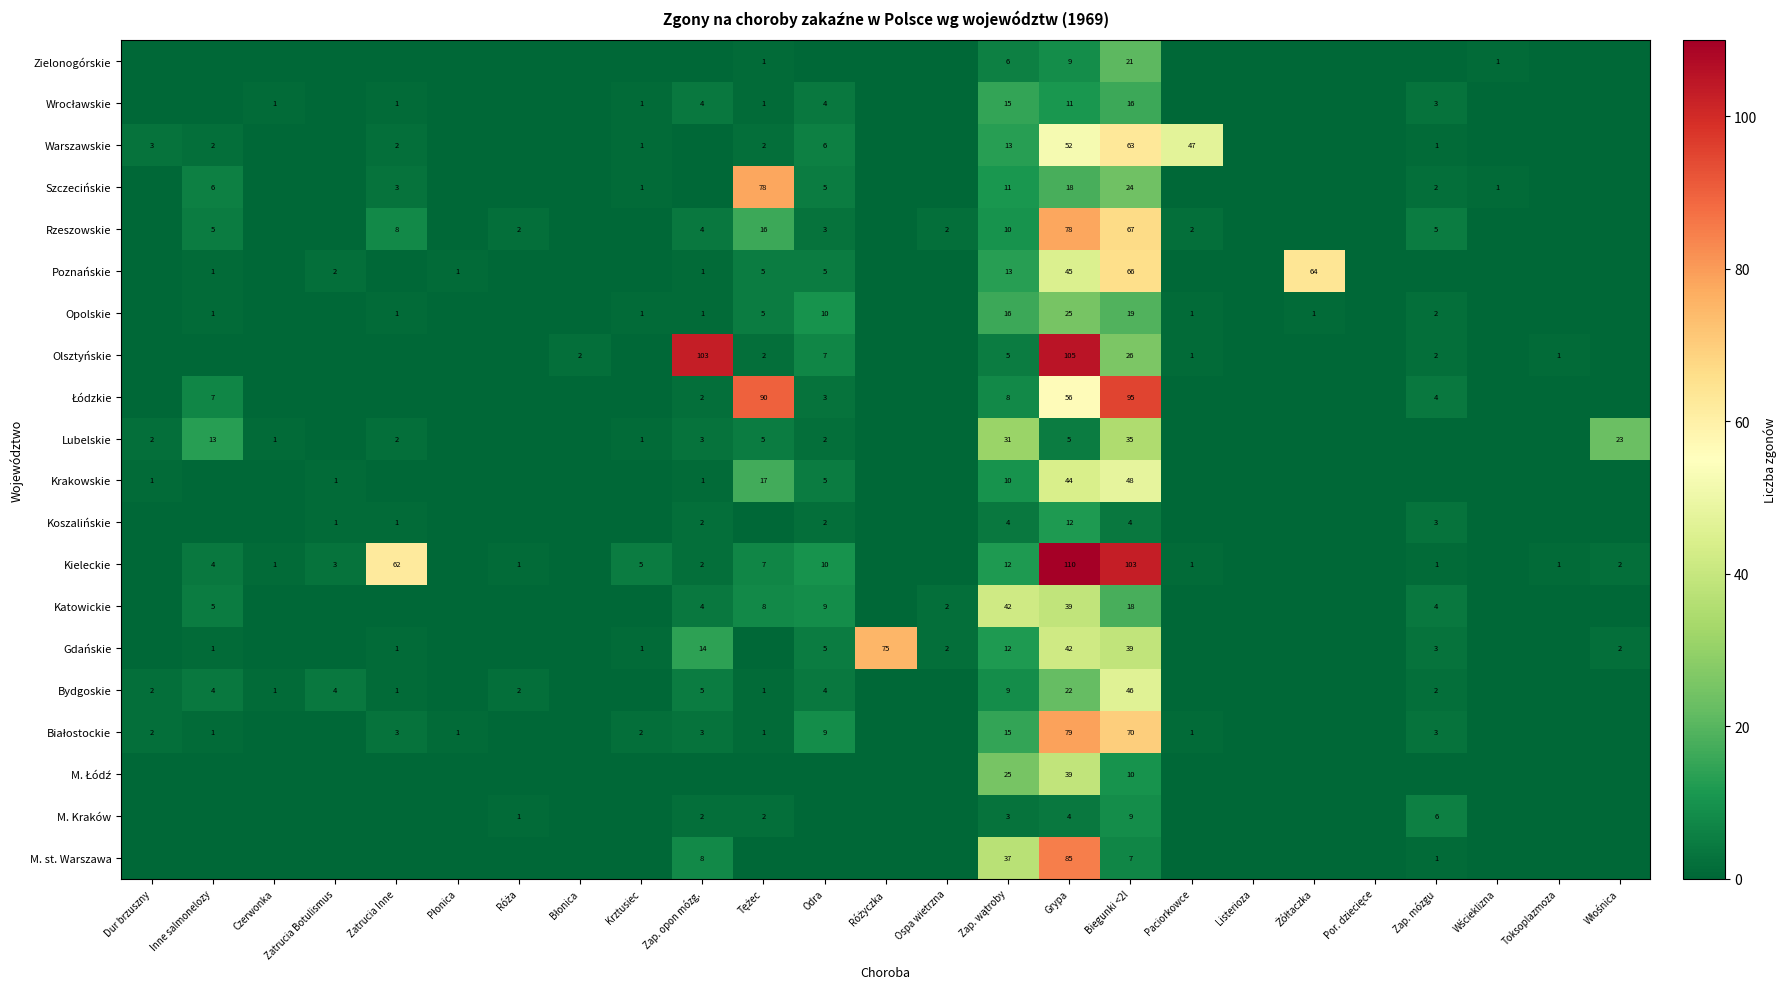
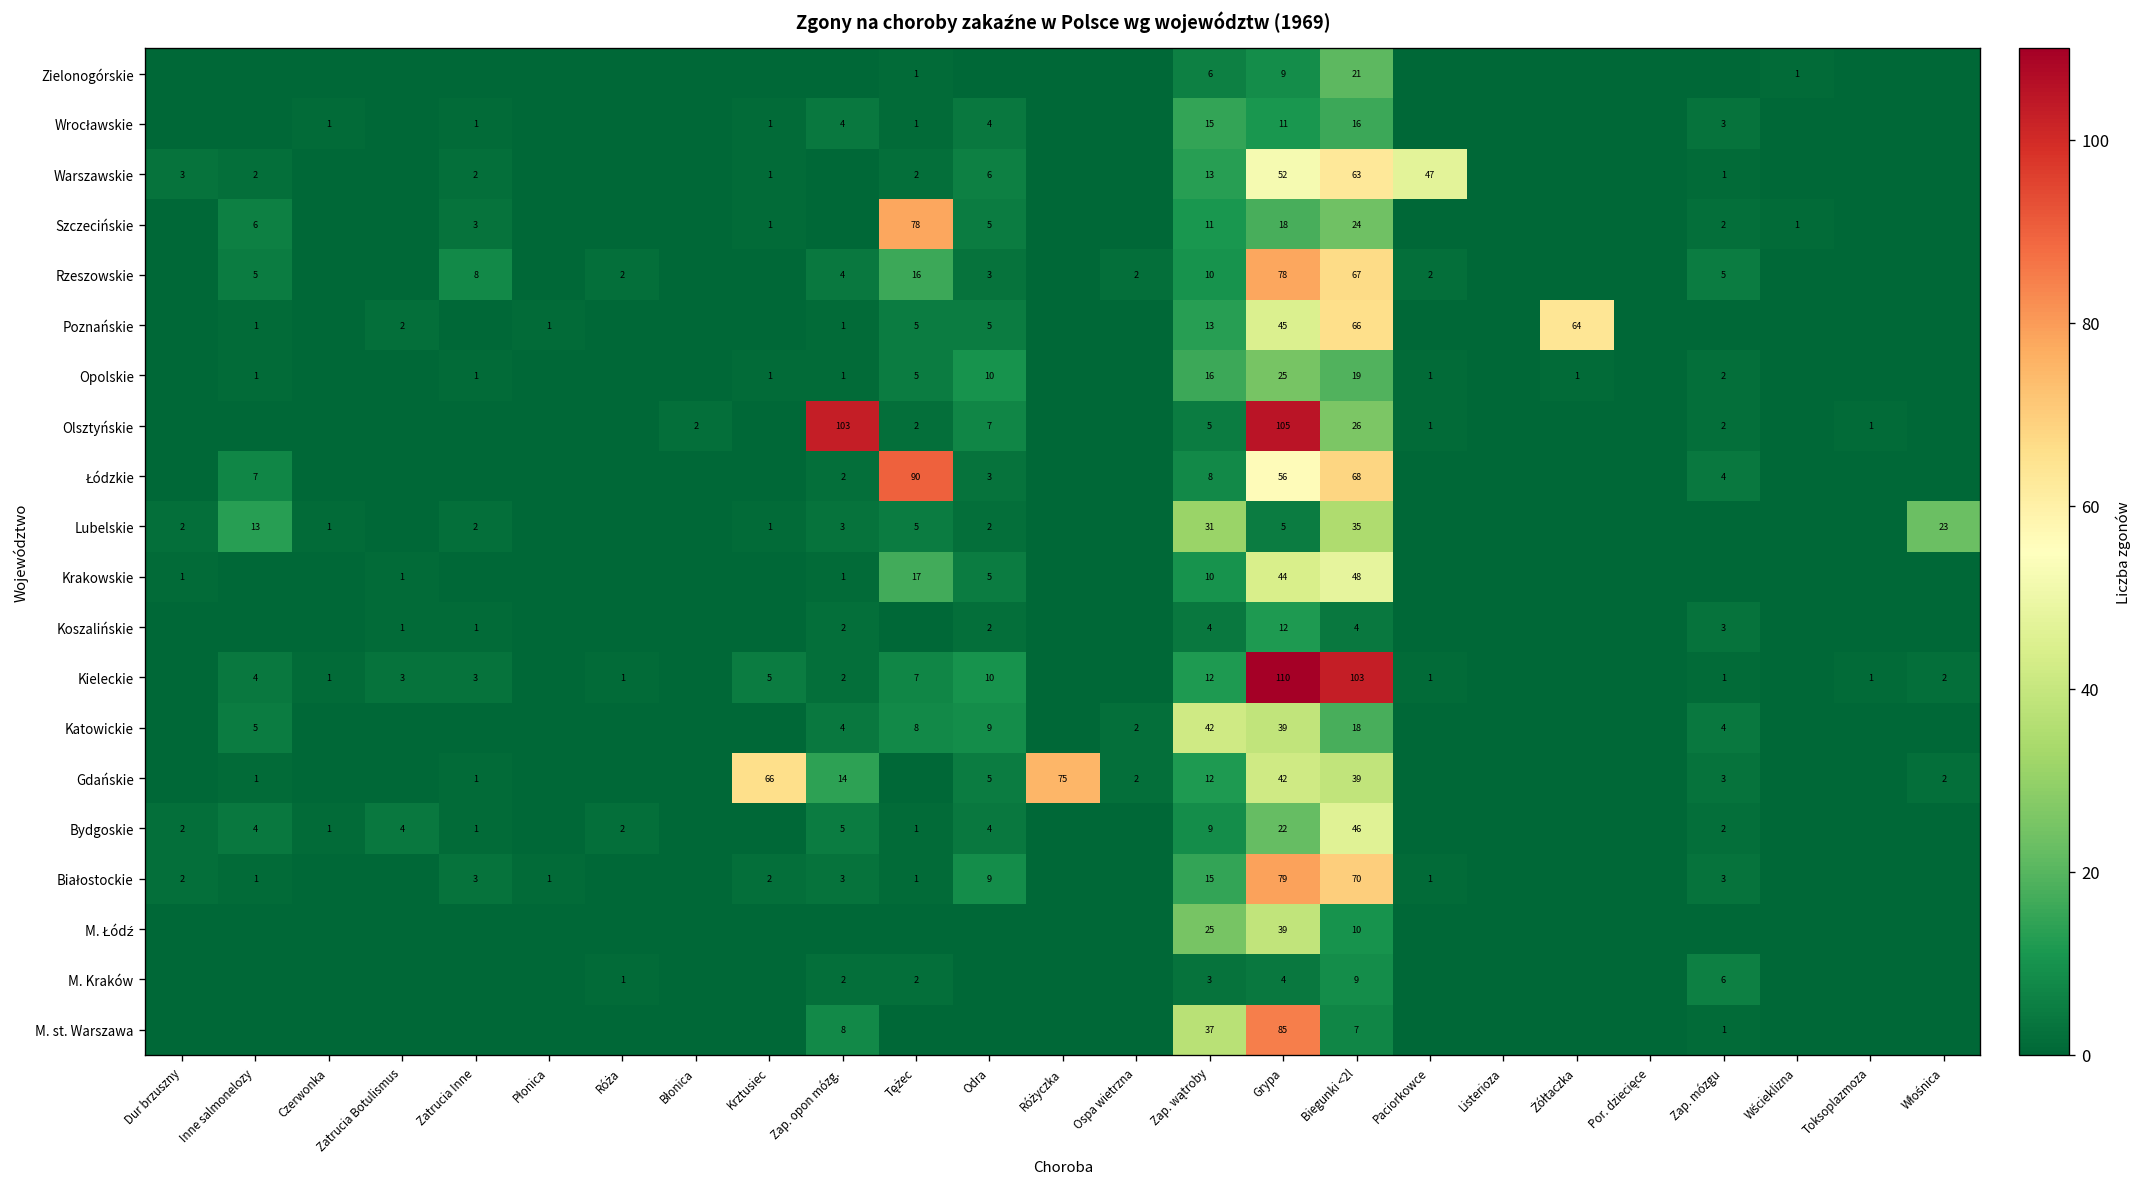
Łódzkie, Biegunki <2l: 95 -> 68
Kieleckie, Zatrucia Inne: 62 -> 3
Gdańskie, Krztusiec: 1 -> 66
